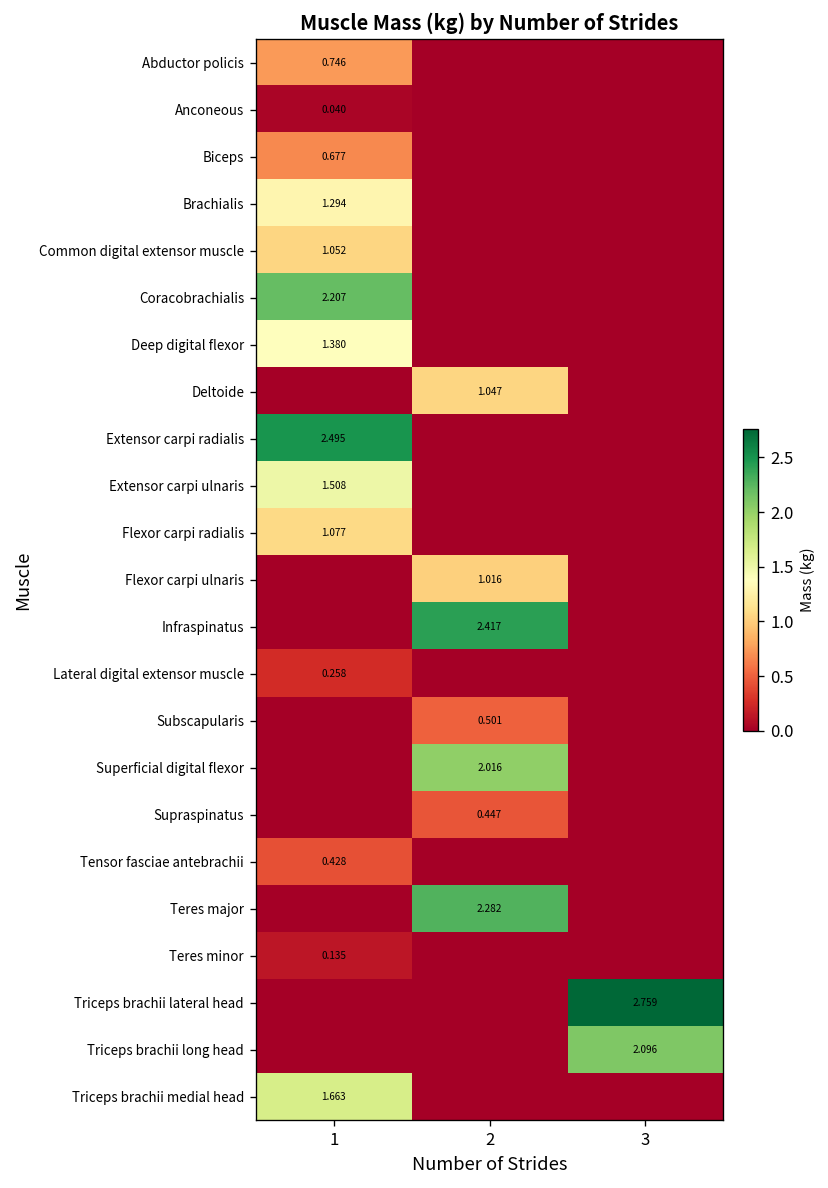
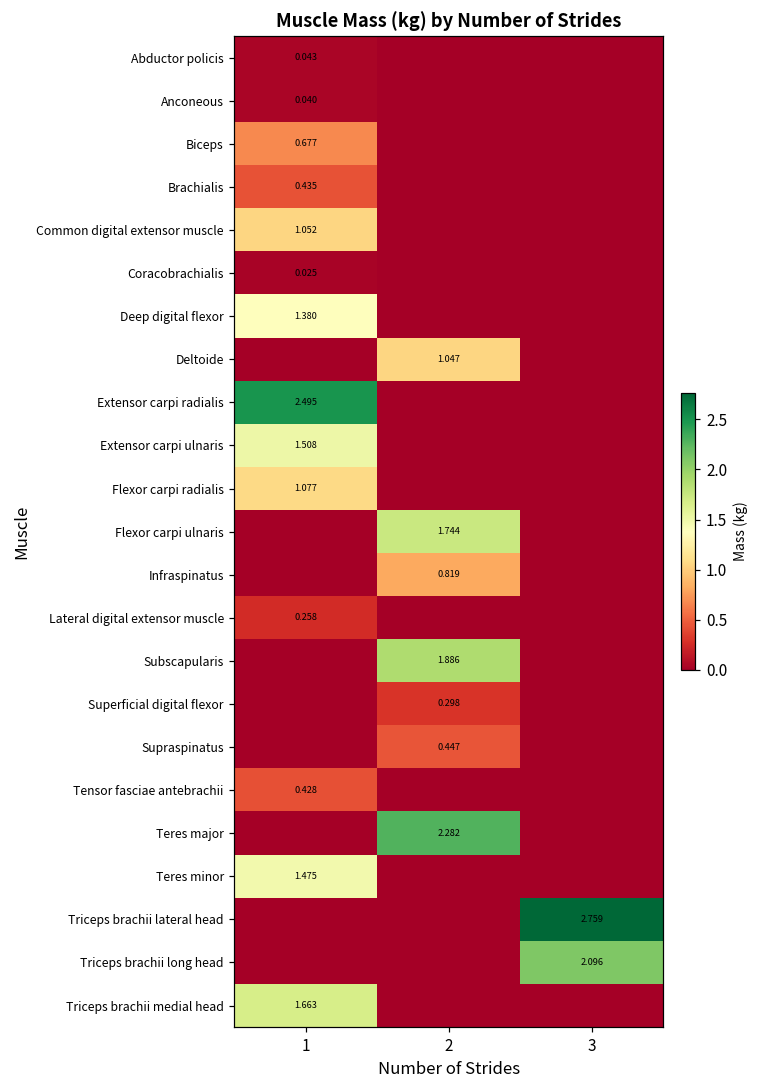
Abductor policis, 1: 0.746 -> 0.043
Brachialis, 1: 1.294 -> 0.435
Coracobrachialis, 1: 2.207 -> 0.025
Flexor carpi ulnaris, 2: 1.016 -> 1.744
Infraspinatus, 2: 2.417 -> 0.819
Subscapularis, 2: 0.501 -> 1.886
Superficial digital flexor, 2: 2.016 -> 0.298
Teres minor, 1: 0.135 -> 1.475
